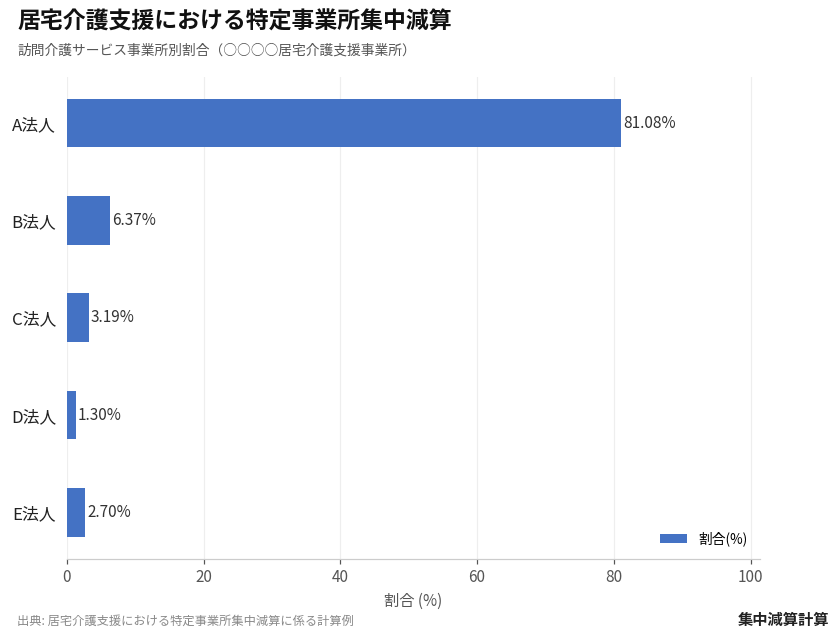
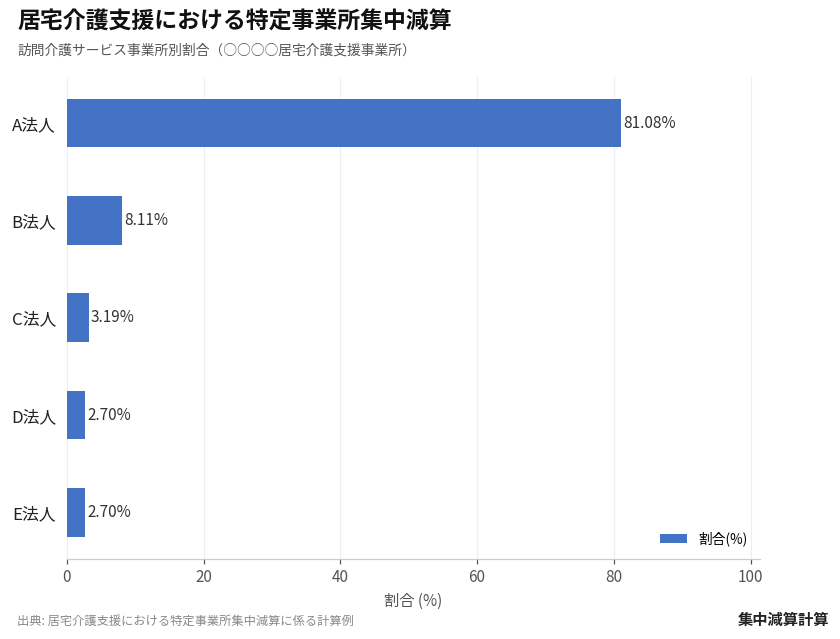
B法人: 6.37% -> 8.11%
D法人: 1.30% -> 2.70%
